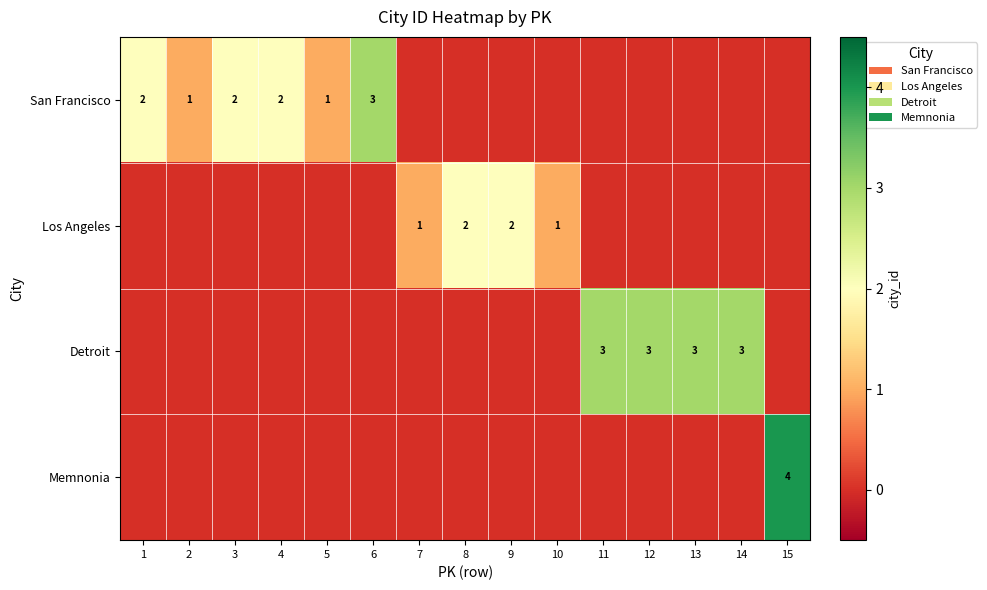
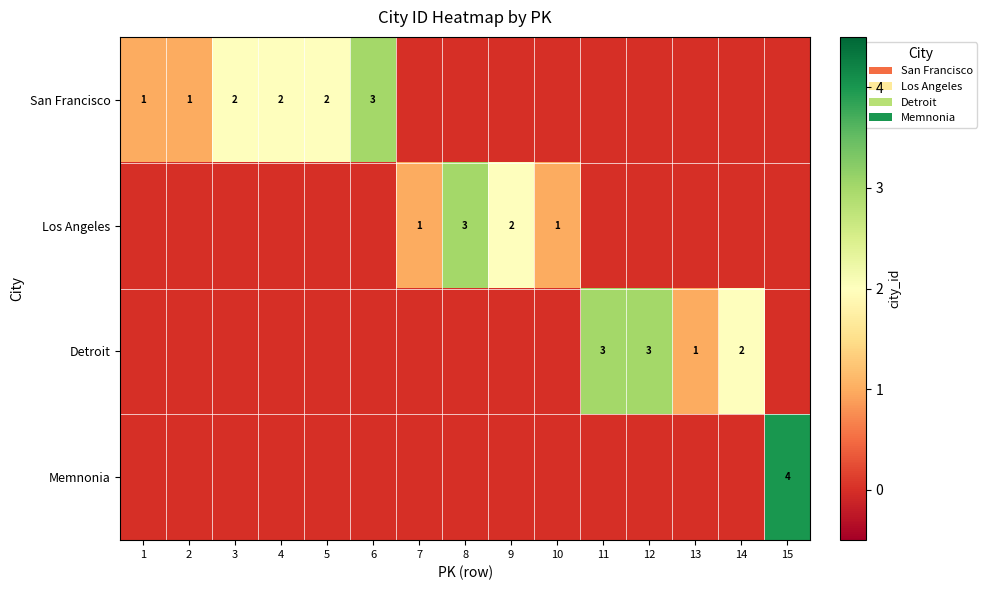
San Francisco, 1: 2 -> 1
San Francisco, 5: 1 -> 2
Los Angeles, 8: 2 -> 3
Detroit, 13: 3 -> 1
Detroit, 14: 3 -> 2
